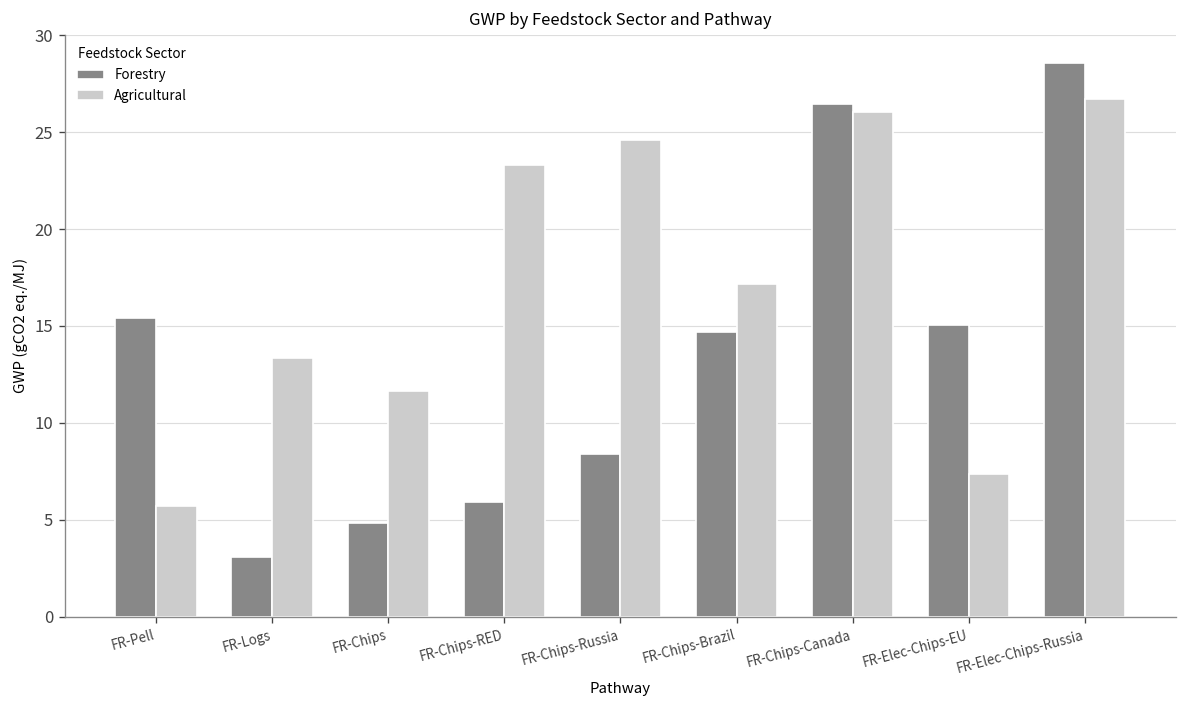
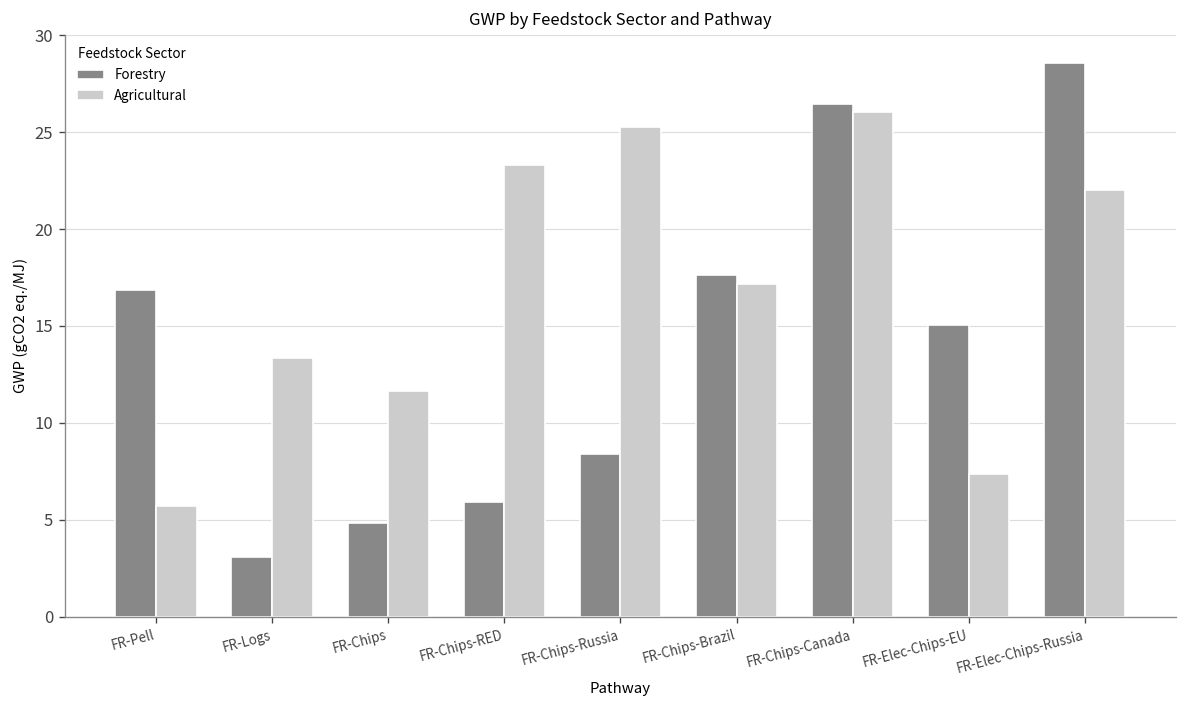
Forestry, FR-Pell: 15.4 -> 16.9
Agricultural, FR-Chips-Russia: 24.6 -> 25.3
Forestry, FR-Chips-Brazil: 14.7 -> 17.6
Agricultural, FR-Elec-Chips-Russia: 26.7 -> 22.0
